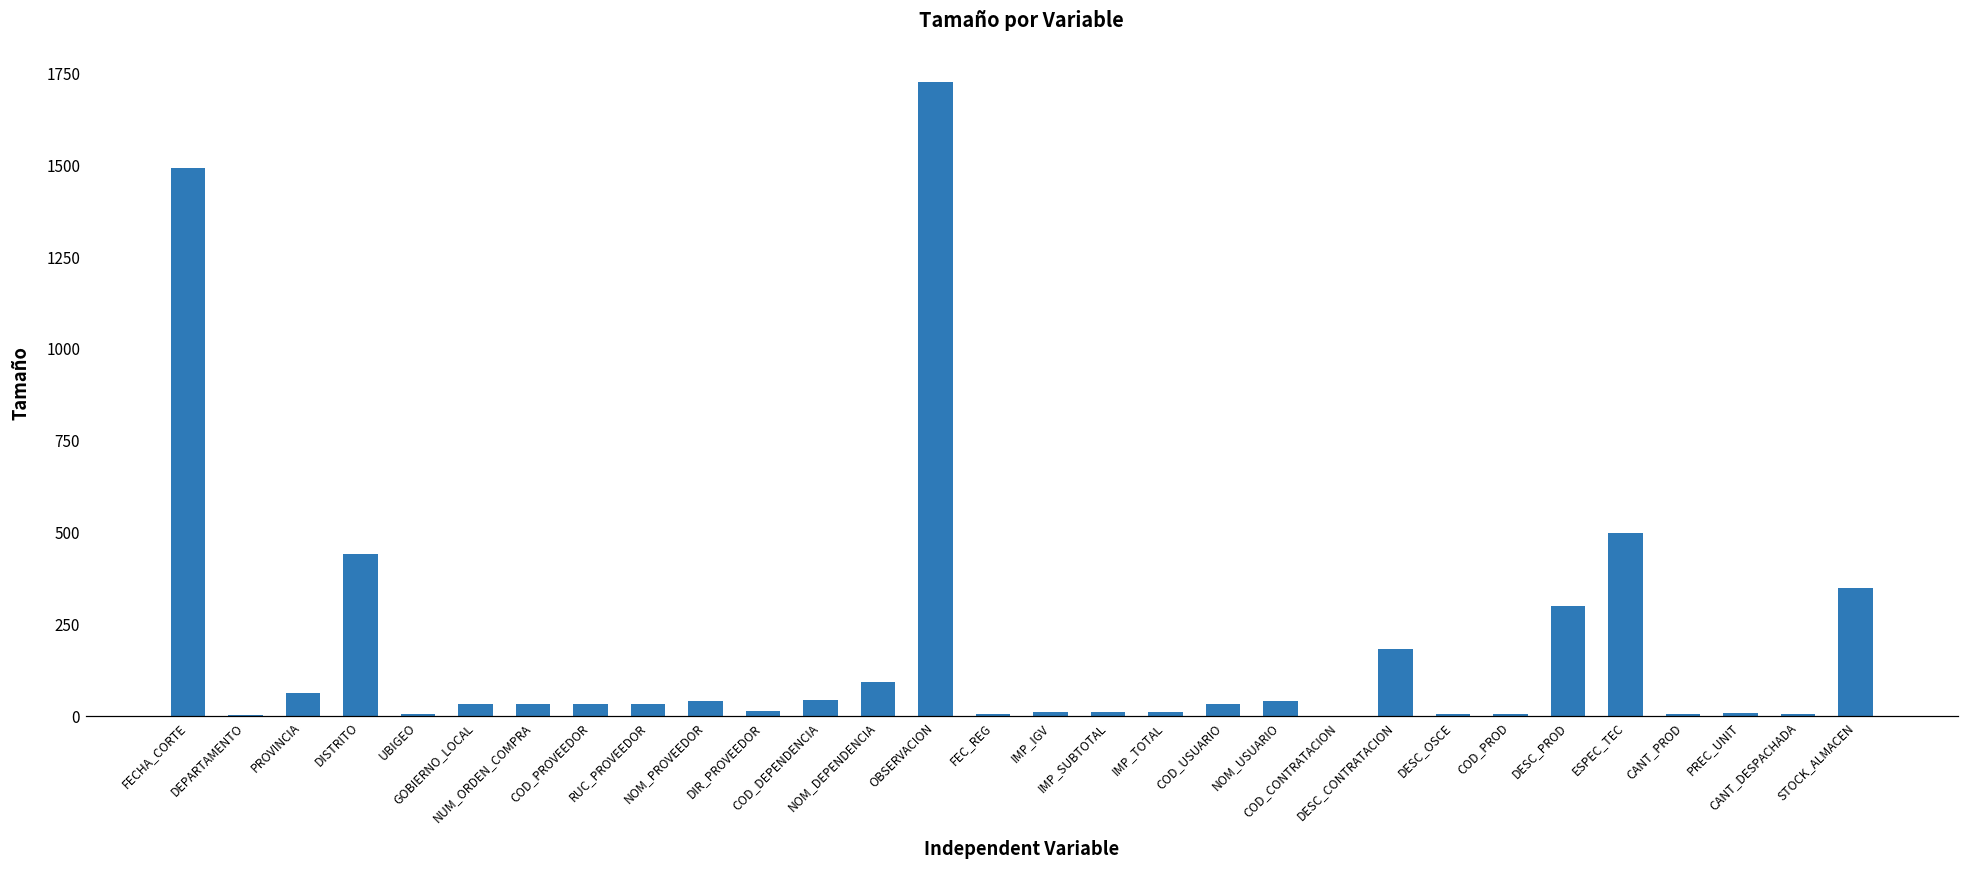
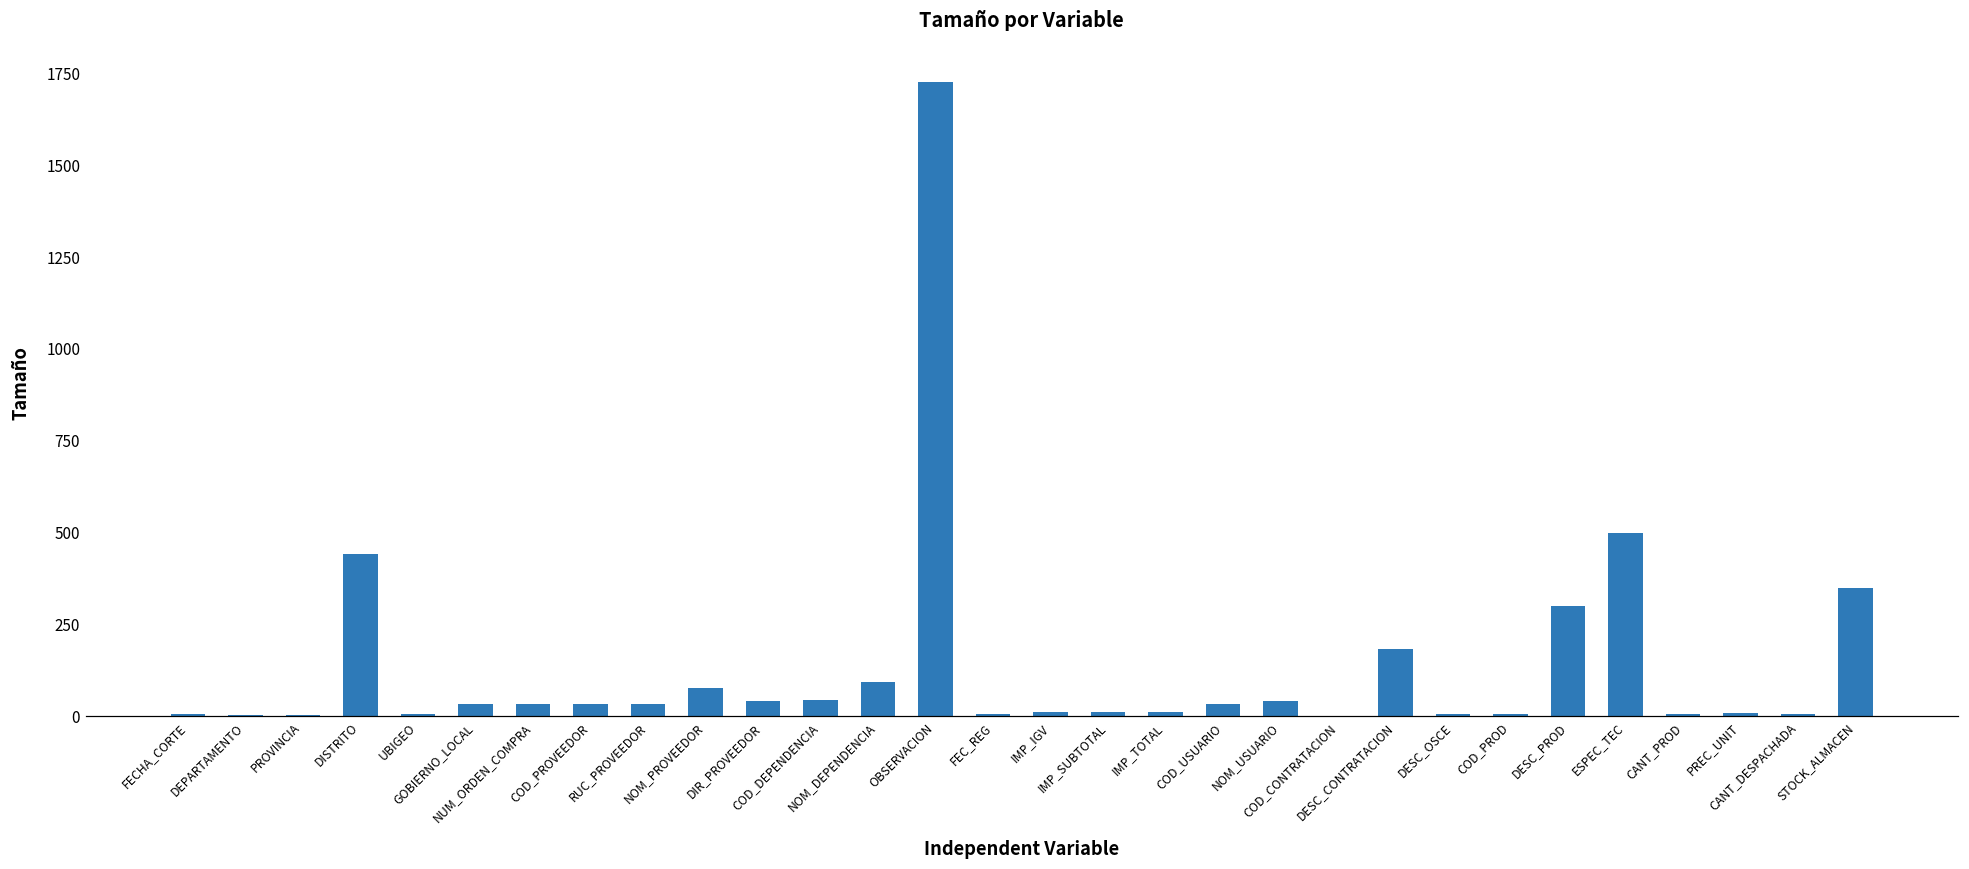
FECHA_CORTE: 1490 -> 10
PROVINCIA: 60 -> 10
NOM_PROVEEDOR: 40 -> 80
DIR_PROVEEDOR: 20 -> 40
